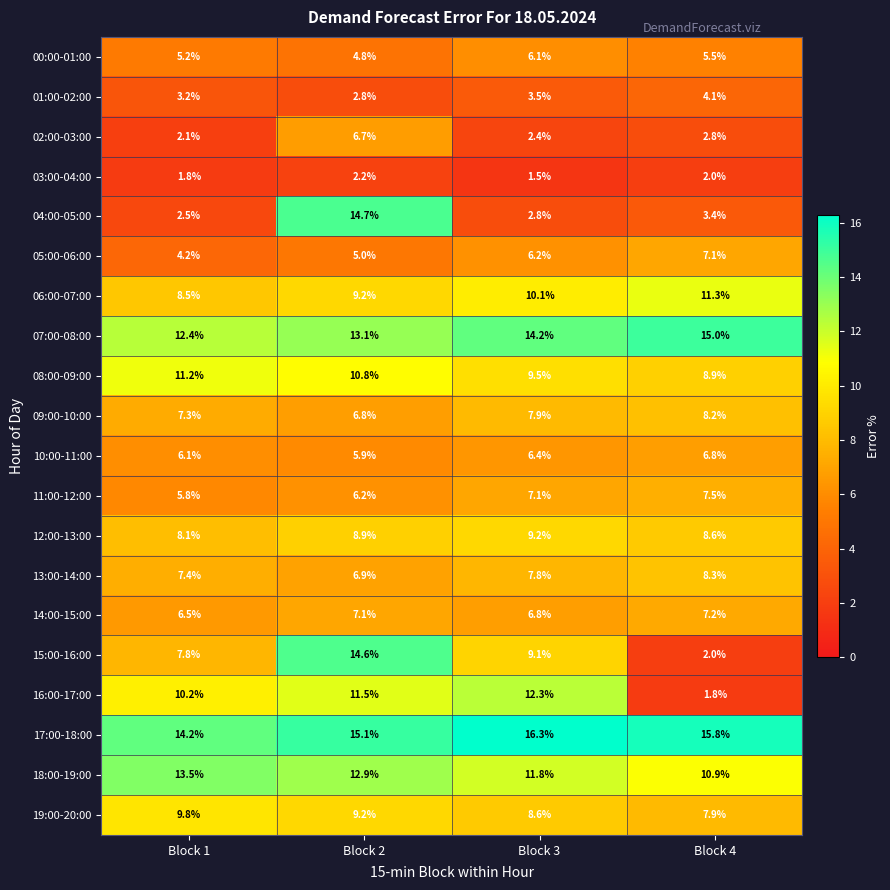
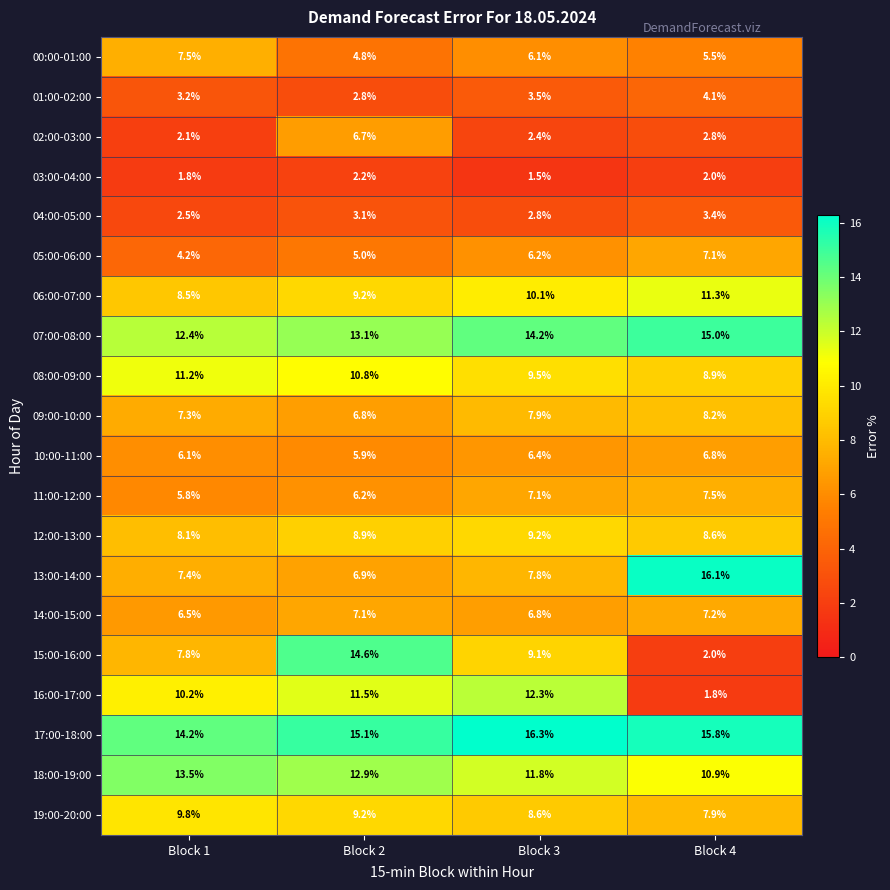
00:00-01:00, Block 1: 5.2% -> 7.5%
04:00-05:00, Block 2: 14.7% -> 3.1%
13:00-14:00, Block 4: 8.3% -> 16.1%
